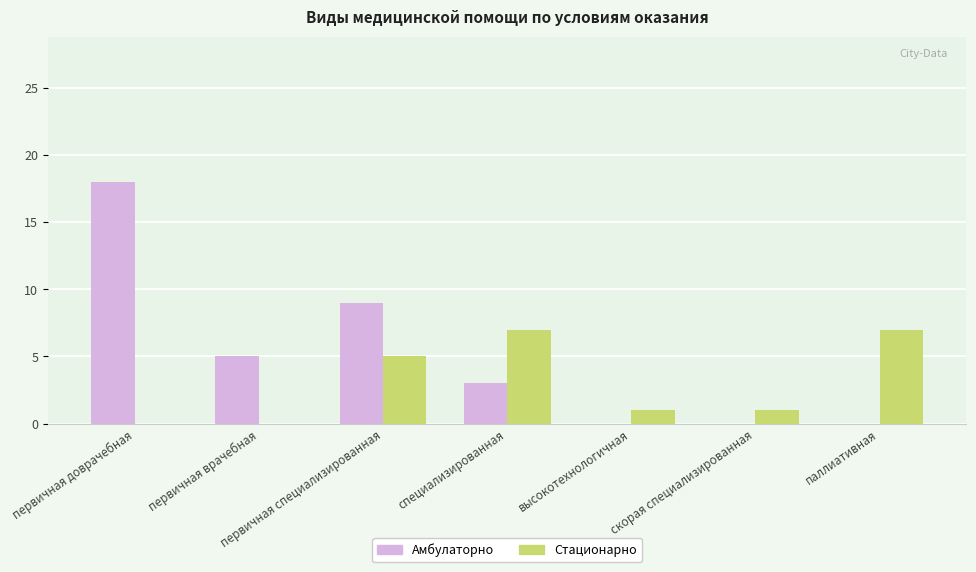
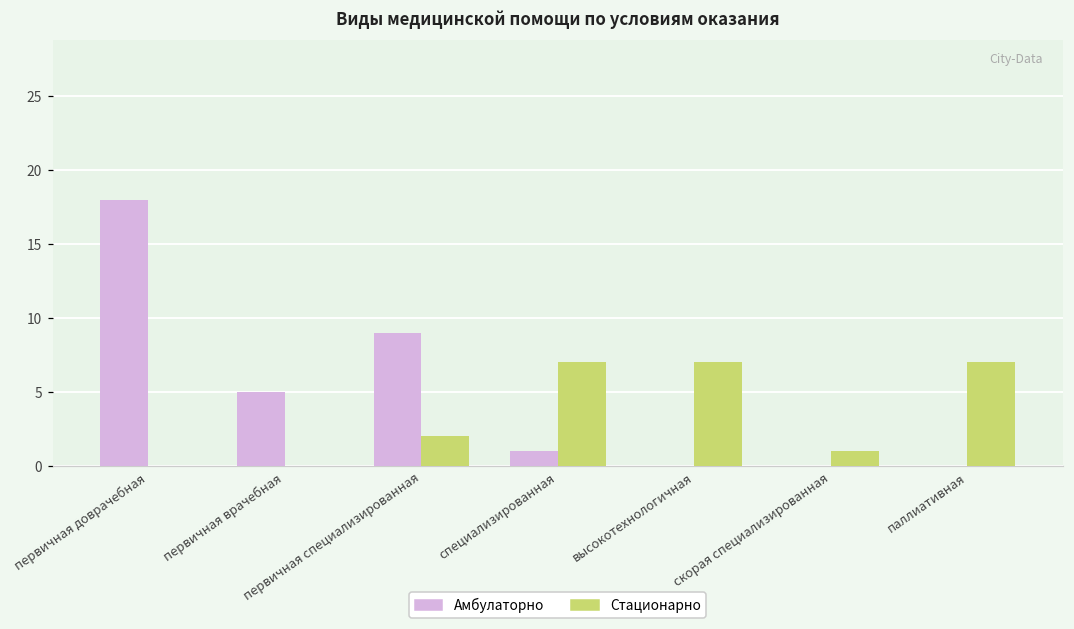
Стационарно, первичная специализированная: 5 -> 2
Амбулаторно, специализированная: 3 -> 1
Стационарно, высокотехнологичная: 1 -> 7
